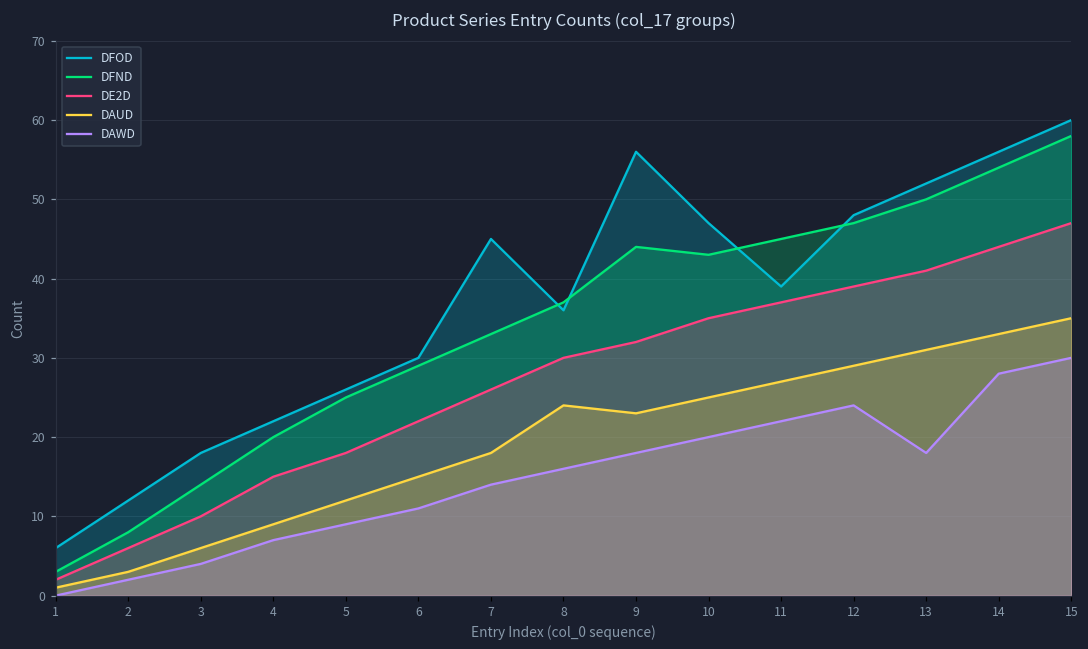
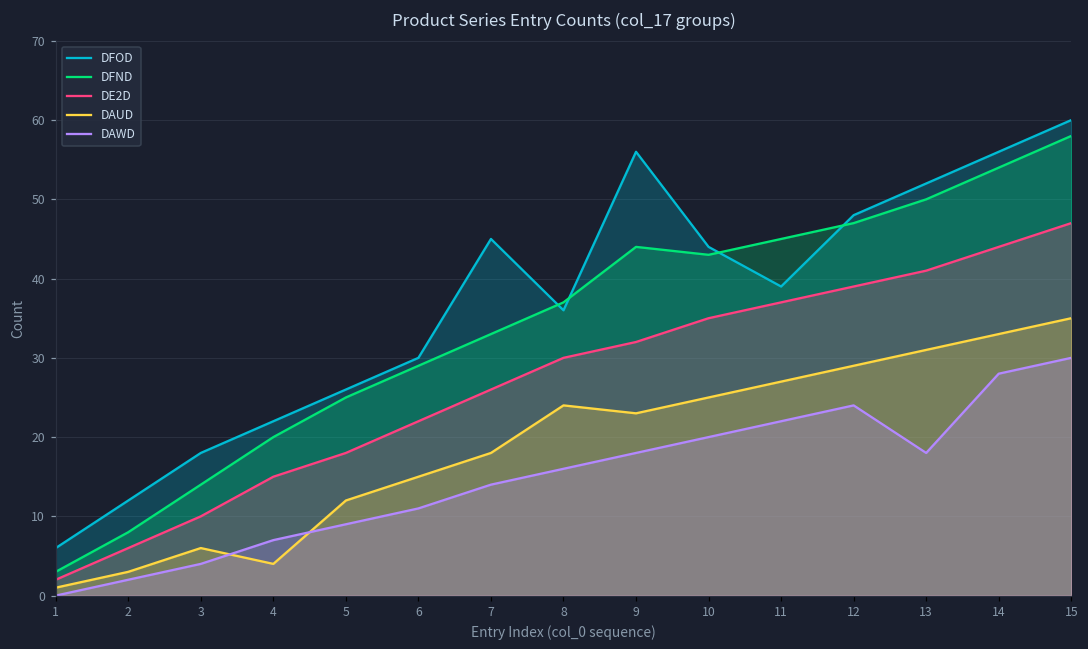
DAUD, 4: 9 -> 4
DFOD, 10: 47 -> 44
